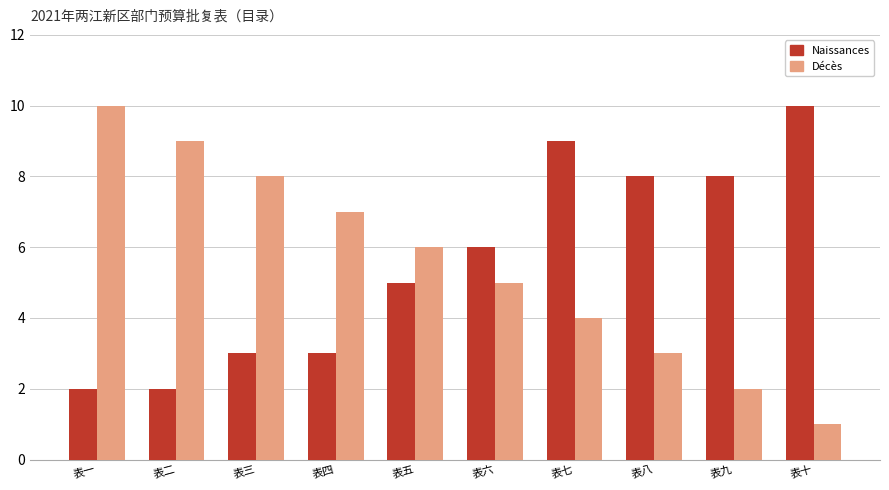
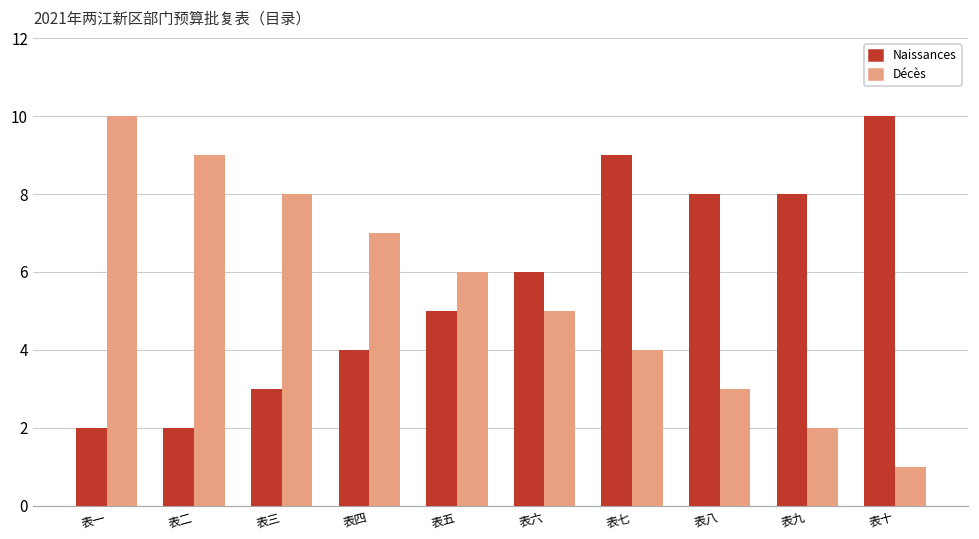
Naissances, 表四: 3 -> 4
